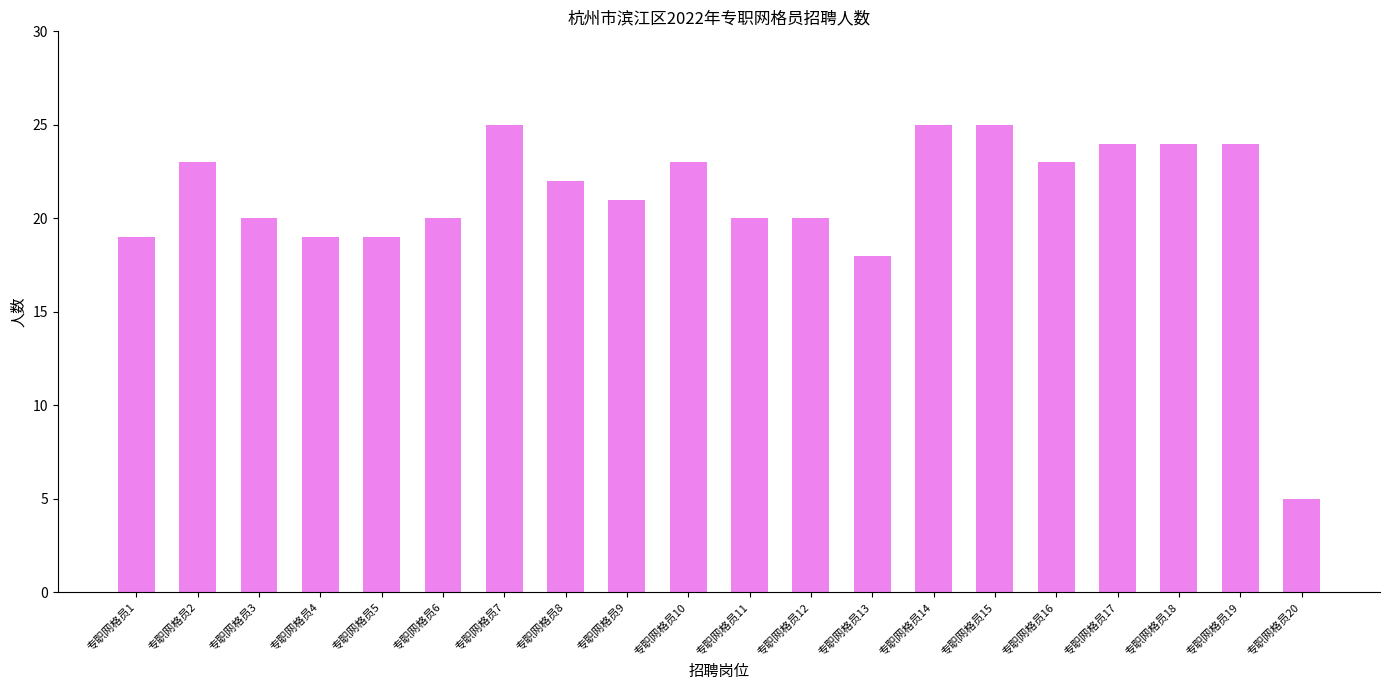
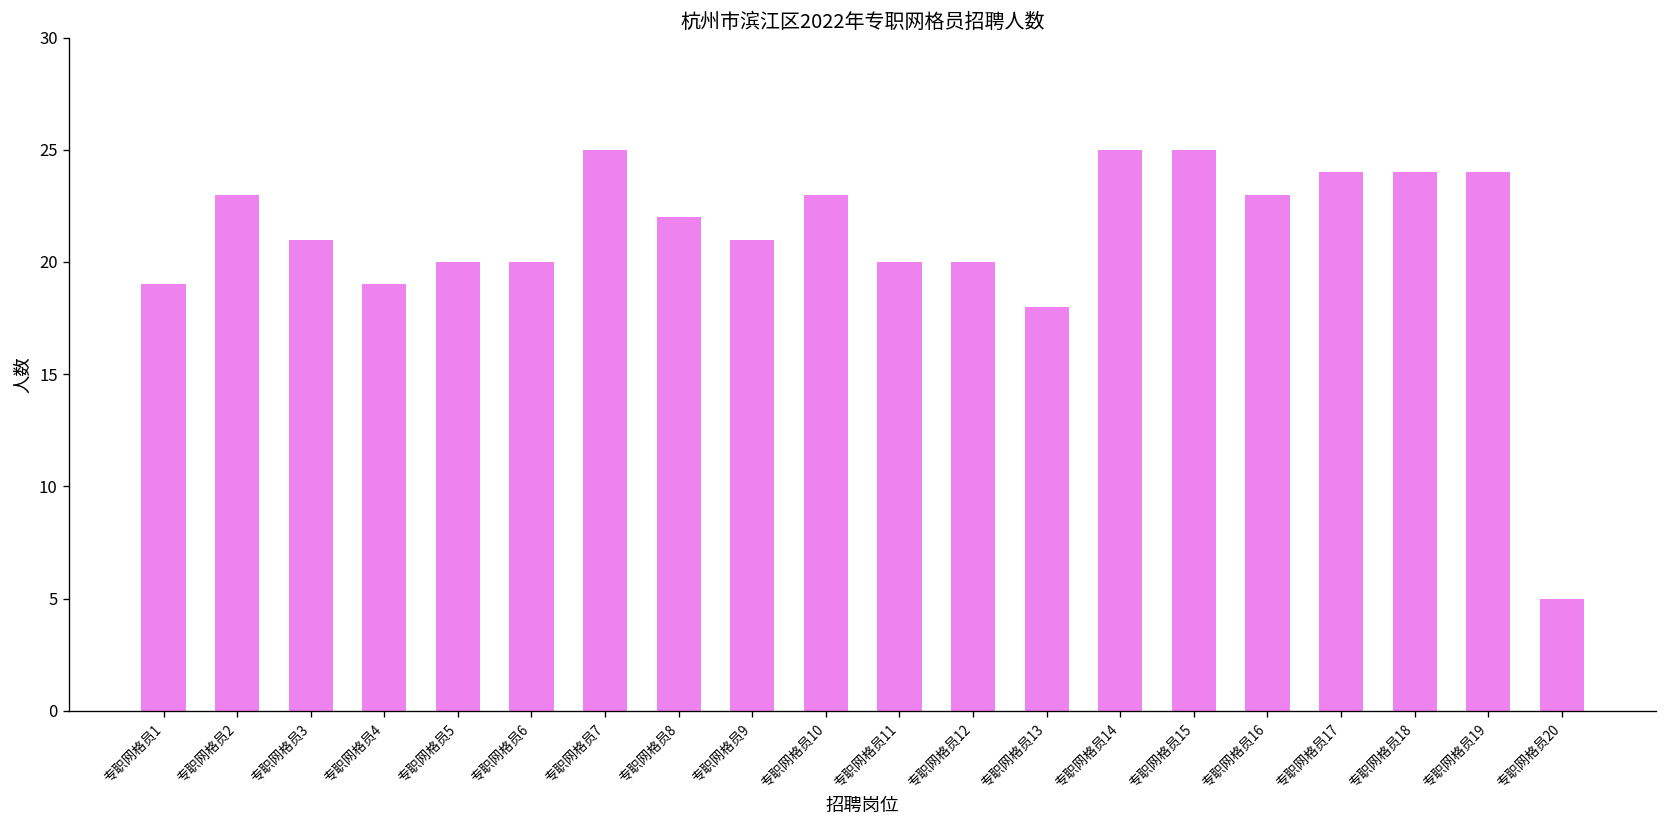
专职网格员3: 20 -> 21
专职网格员5: 19 -> 20
